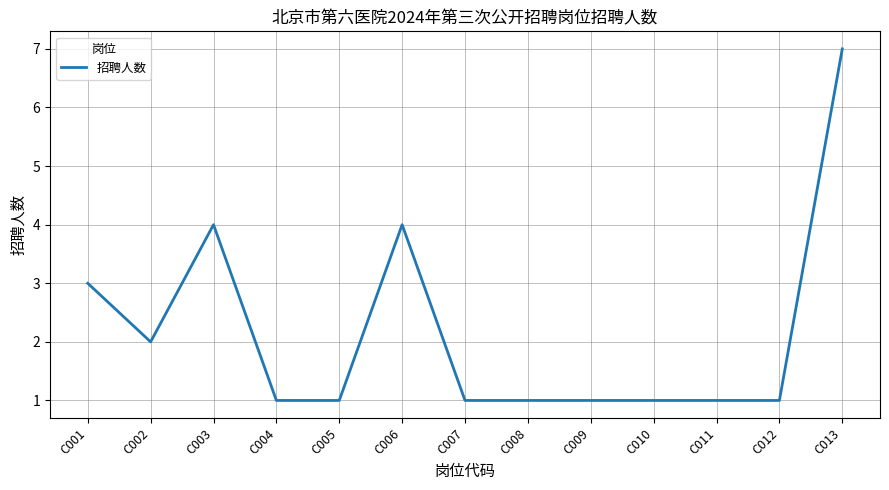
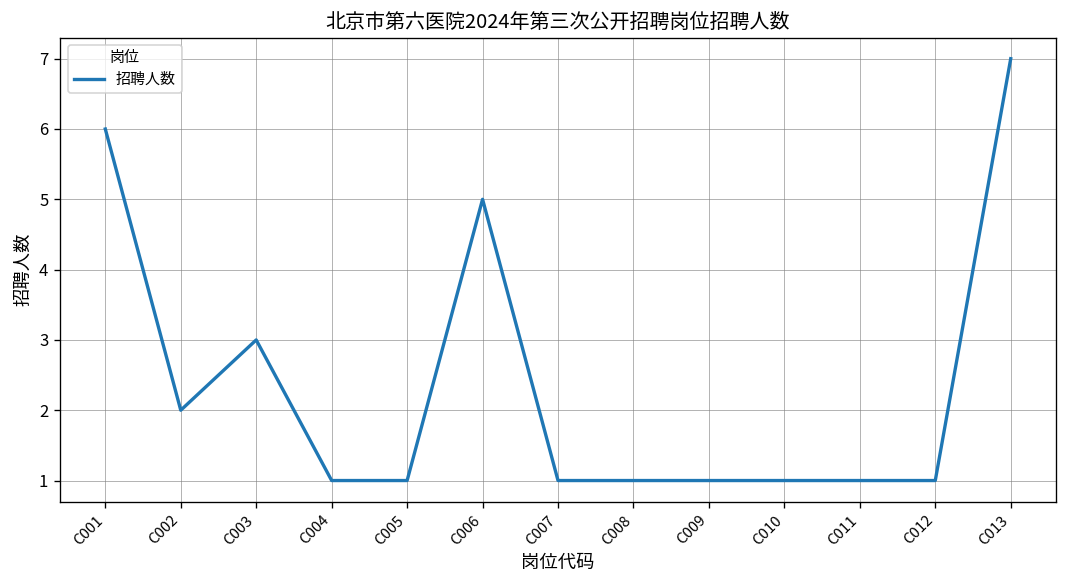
C001: 3 -> 6
C003: 4 -> 3
C006: 4 -> 5
